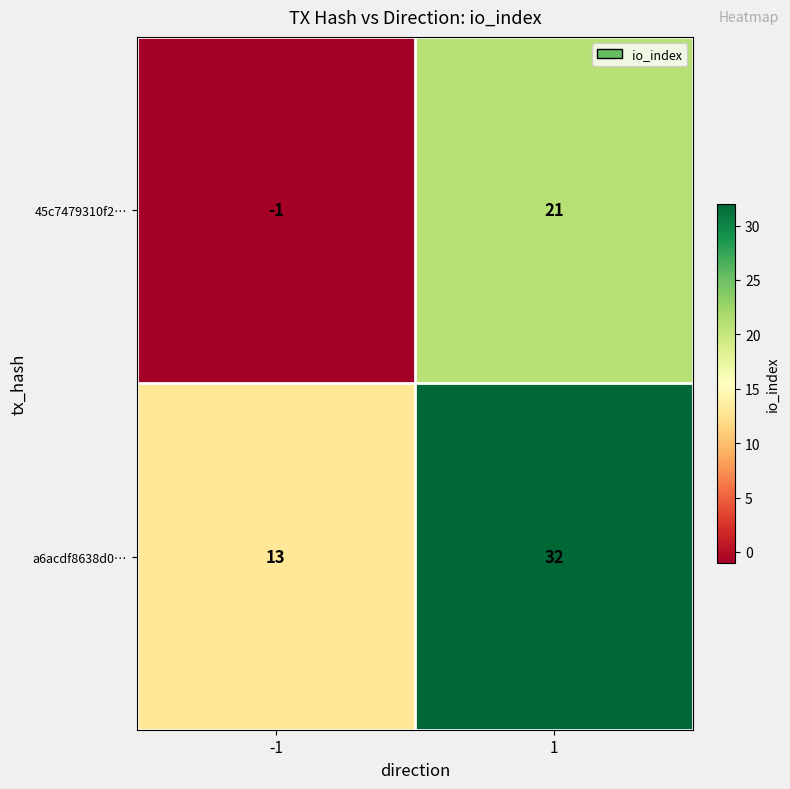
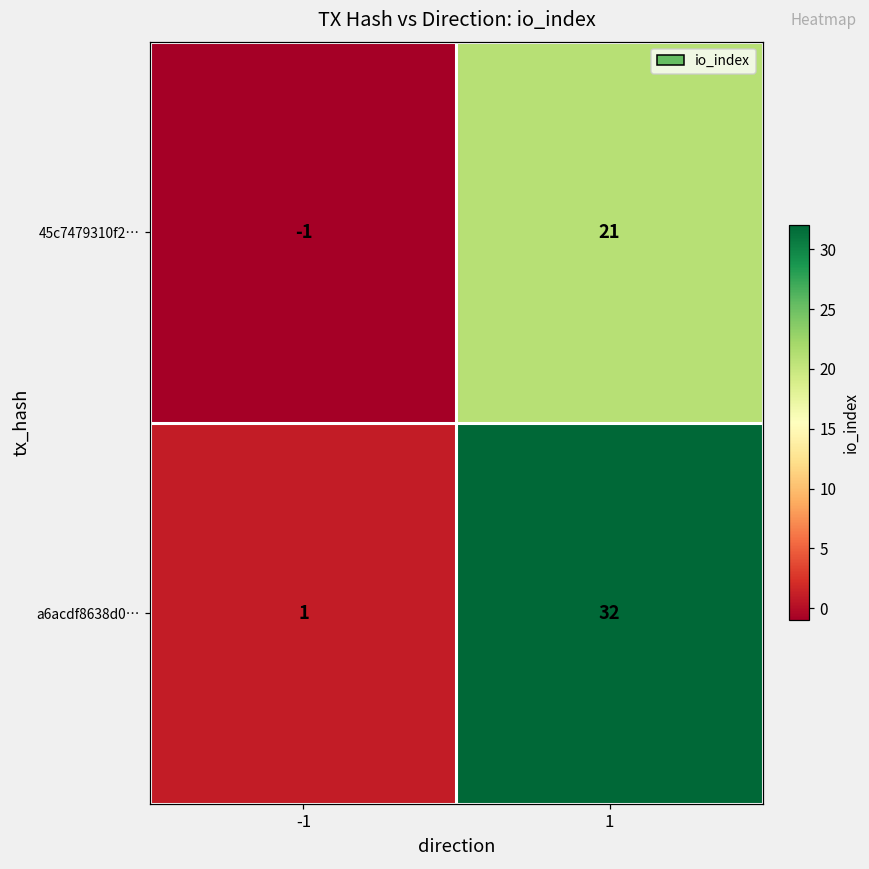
a6acdf8638d0…, -1: 13 -> 1
